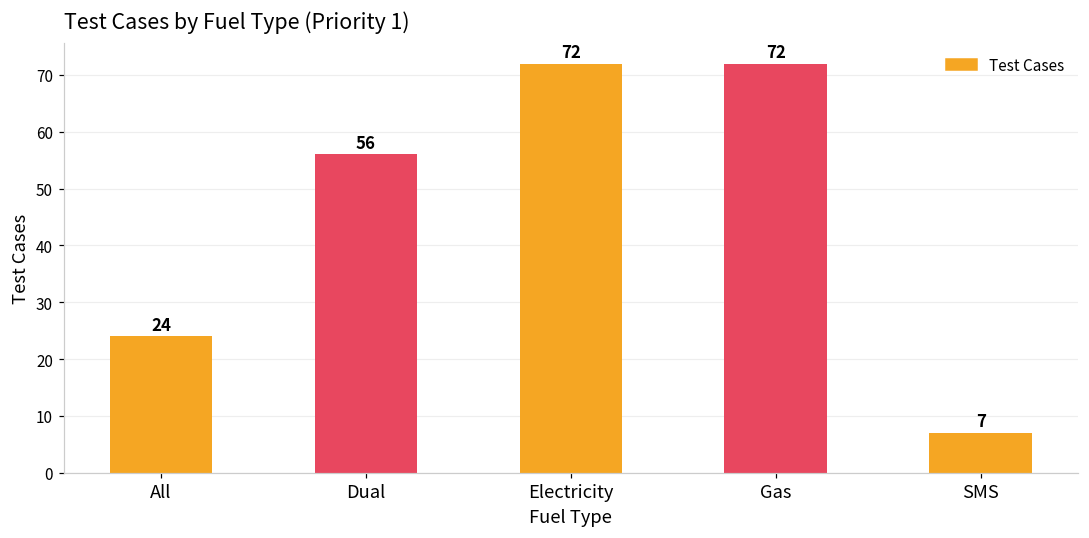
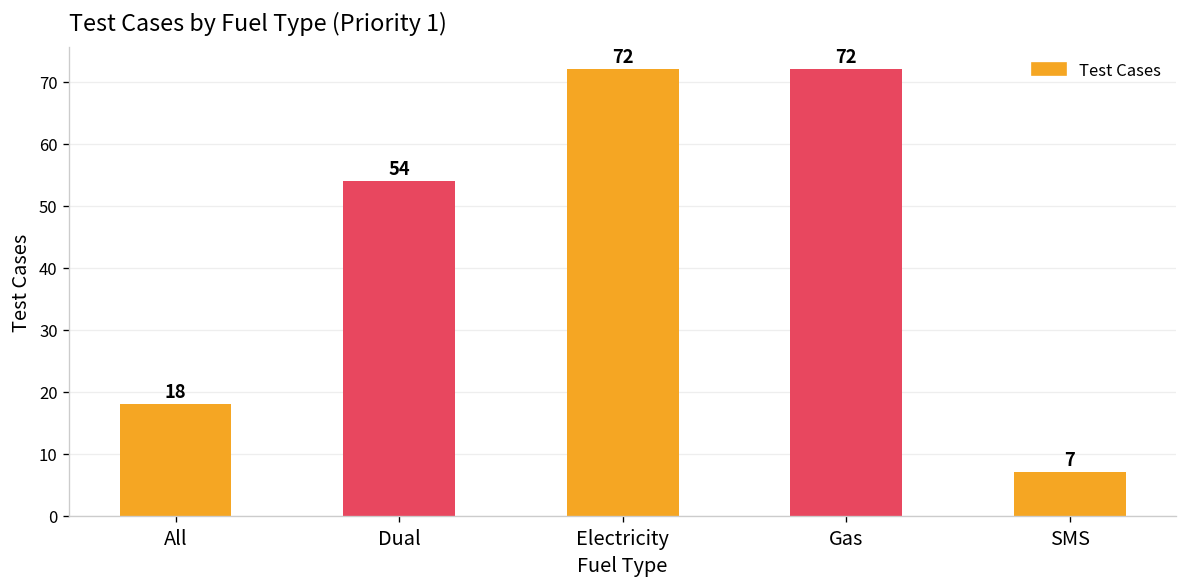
All: 24 -> 18
Dual: 56 -> 54
